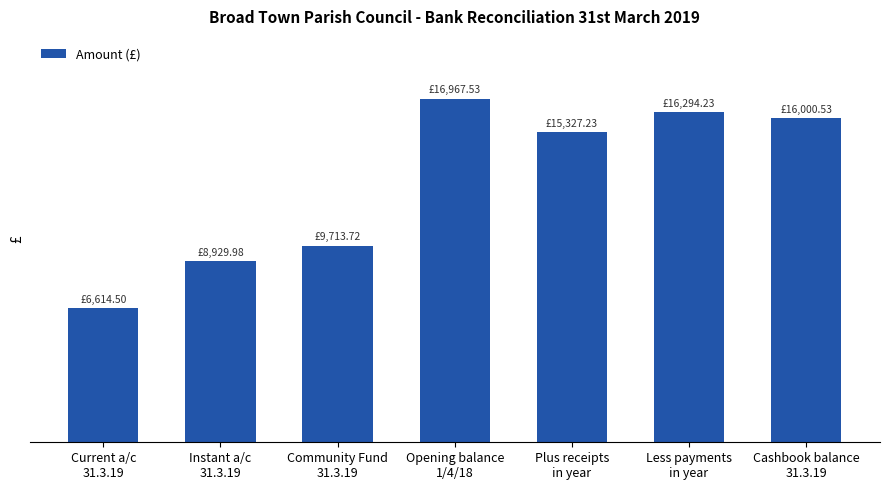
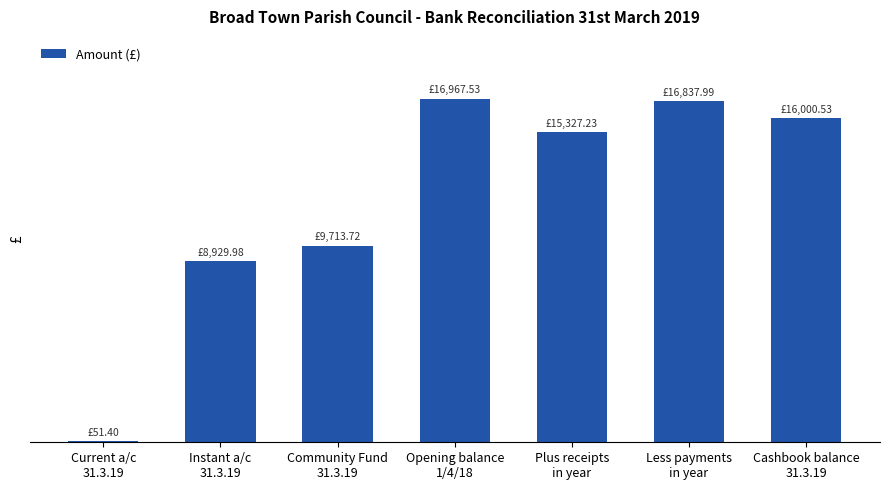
Current a/c 31.3.19: £6,614.50 -> £51.40
Less payments in year: £16,294.23 -> £16,837.99
